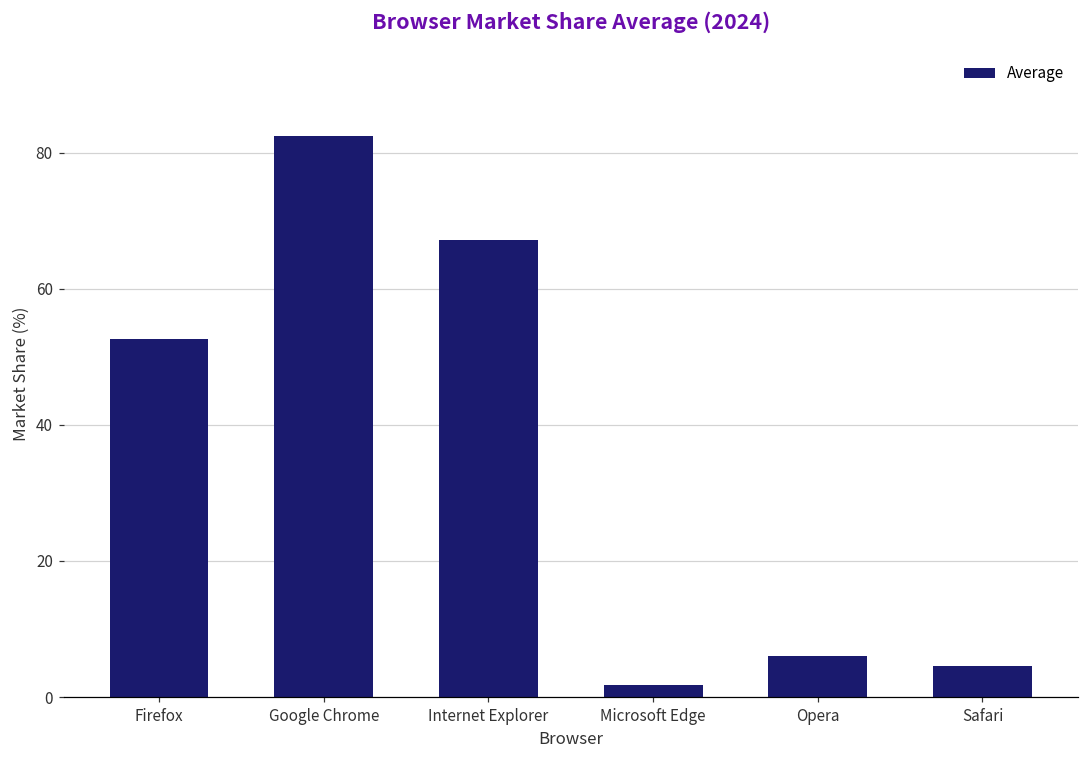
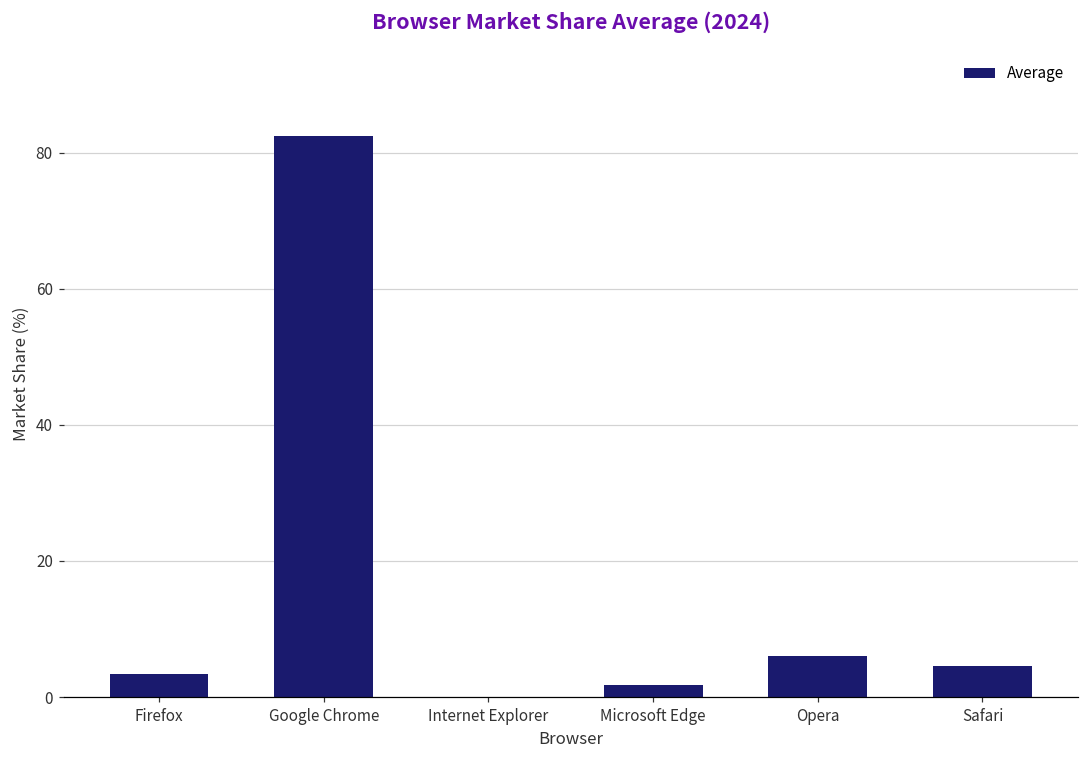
Firefox: 53 -> 3
Internet Explorer: 67 -> 0
